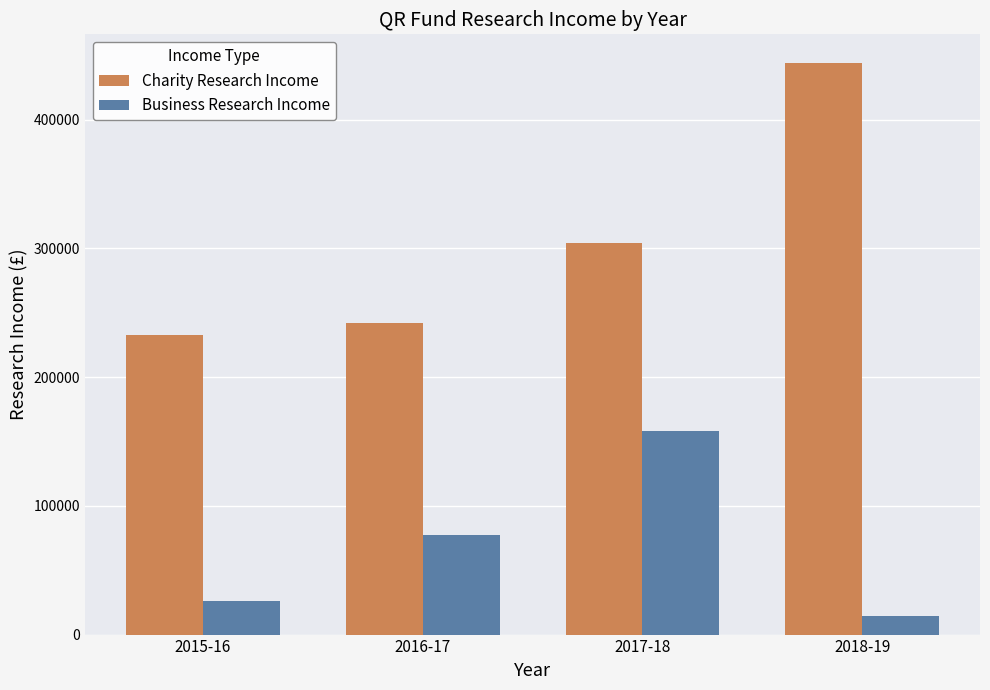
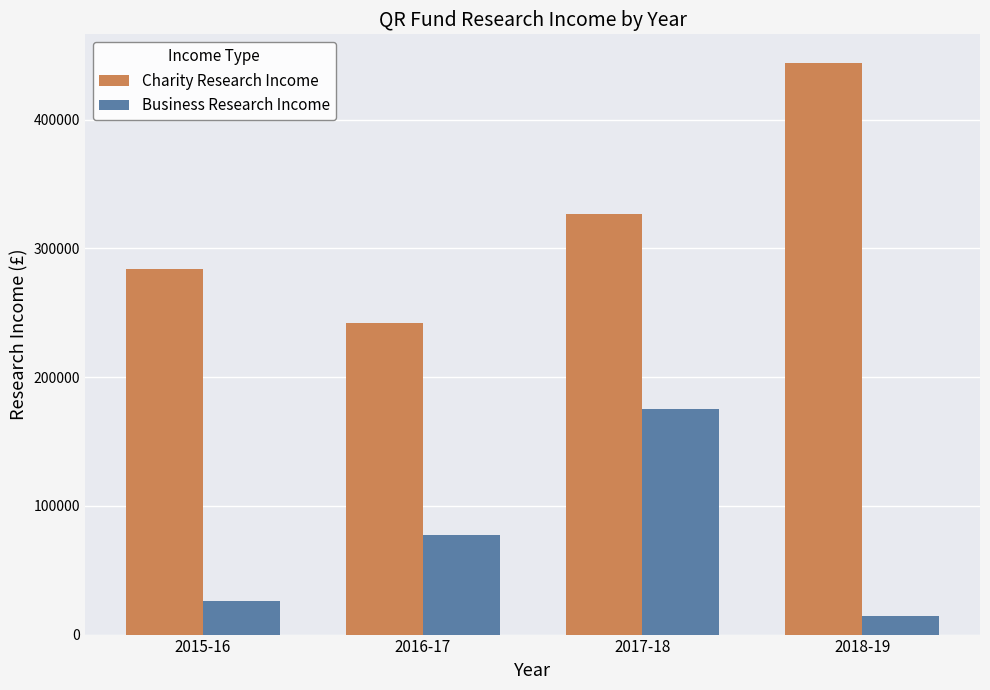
Charity Research Income, 2015-16: 233000 -> 284000
Charity Research Income, 2017-18: 304000 -> 326000
Business Research Income, 2017-18: 158000 -> 175000
